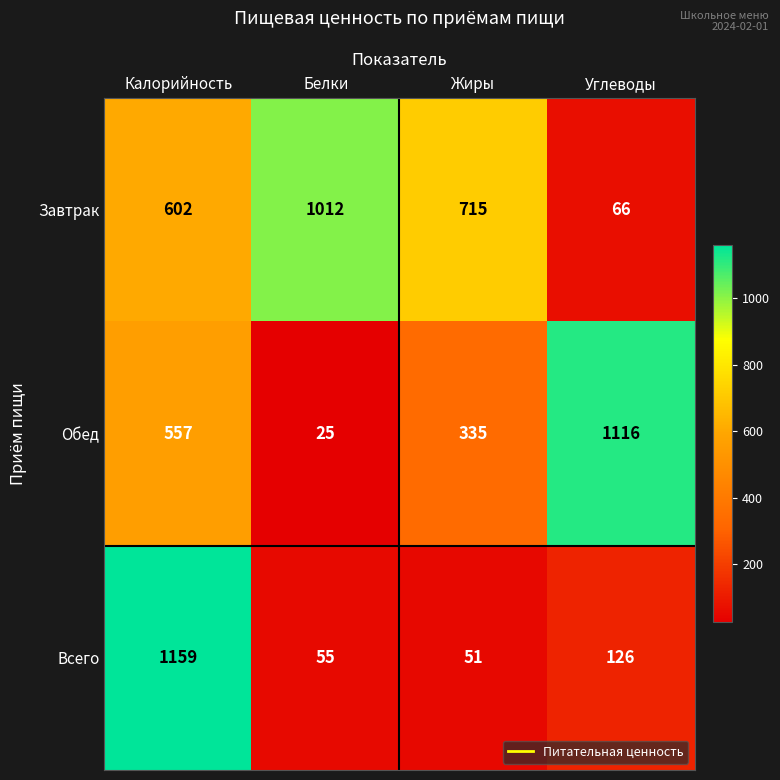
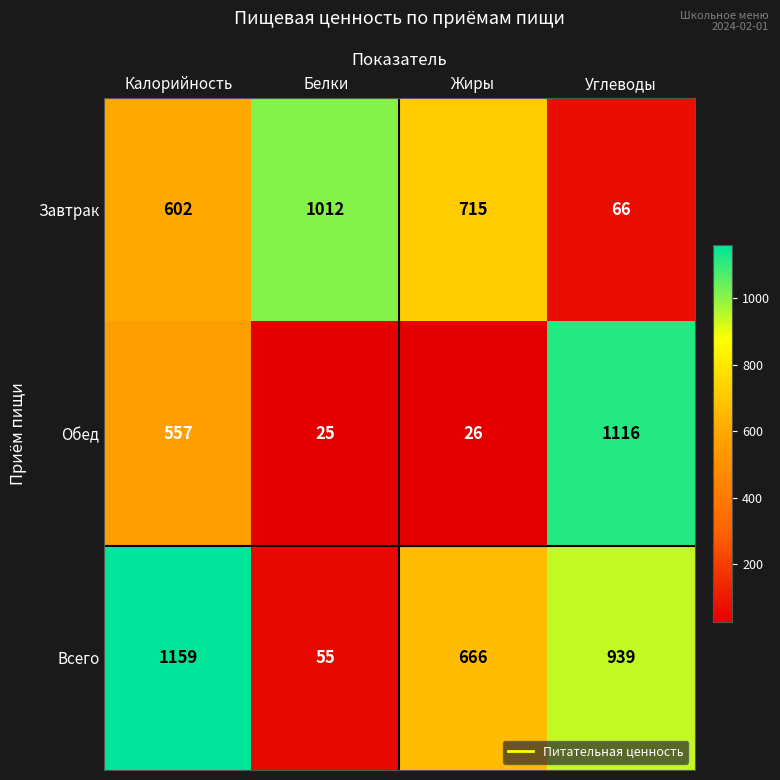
Обед, Жиры: 335 -> 26
Всего, Жиры: 51 -> 666
Всего, Углеводы: 126 -> 939
